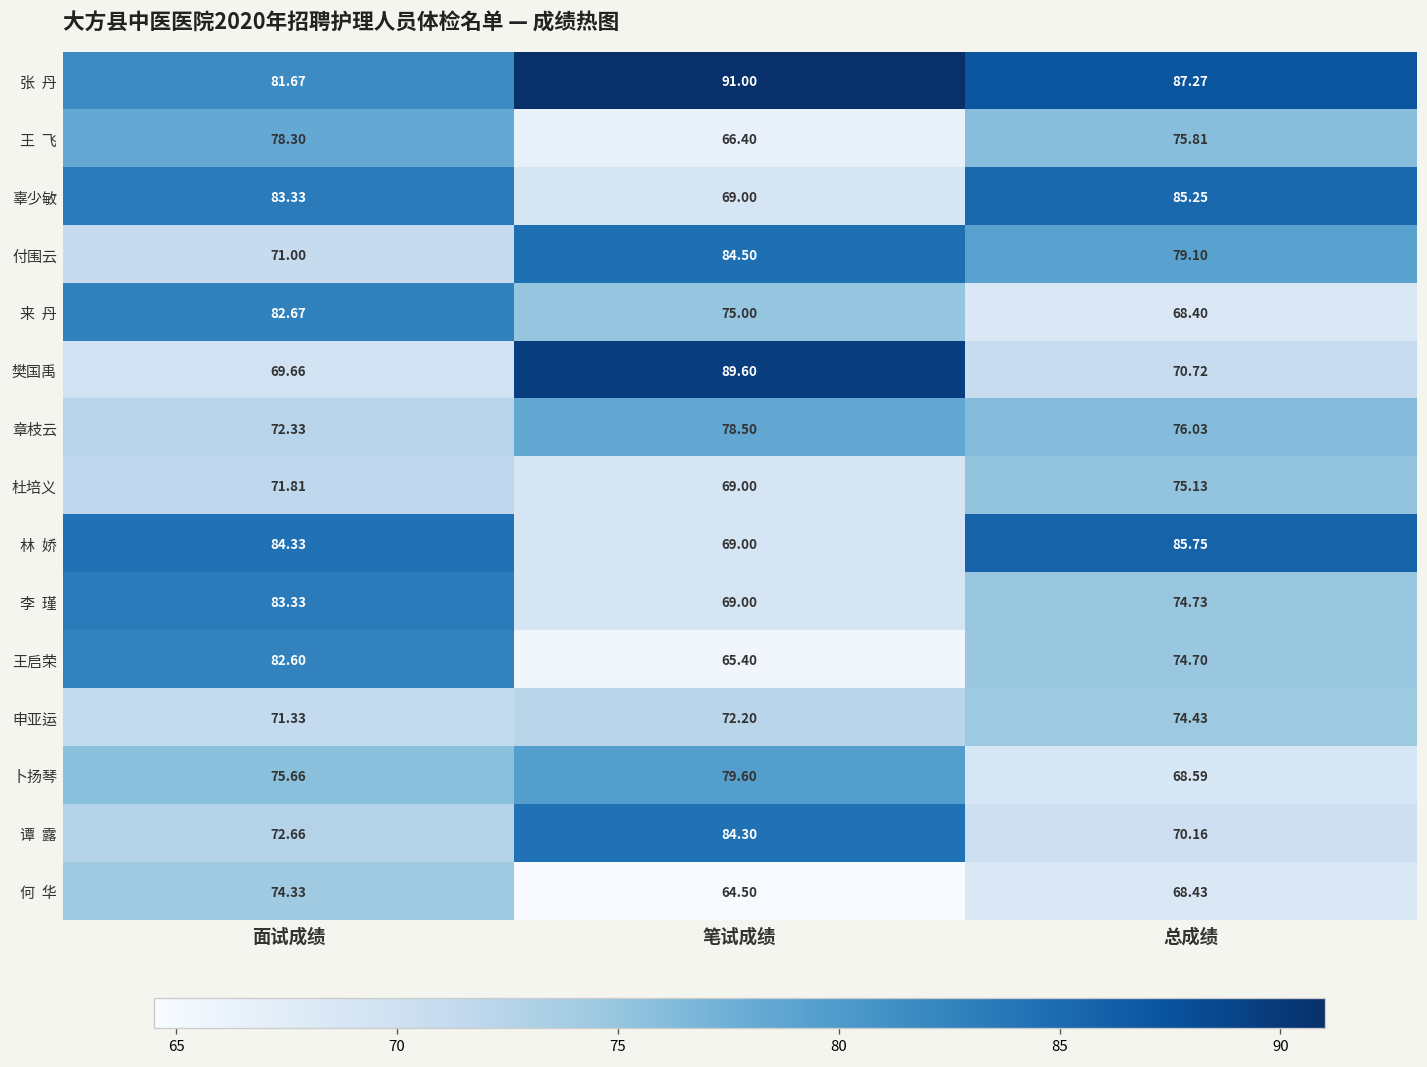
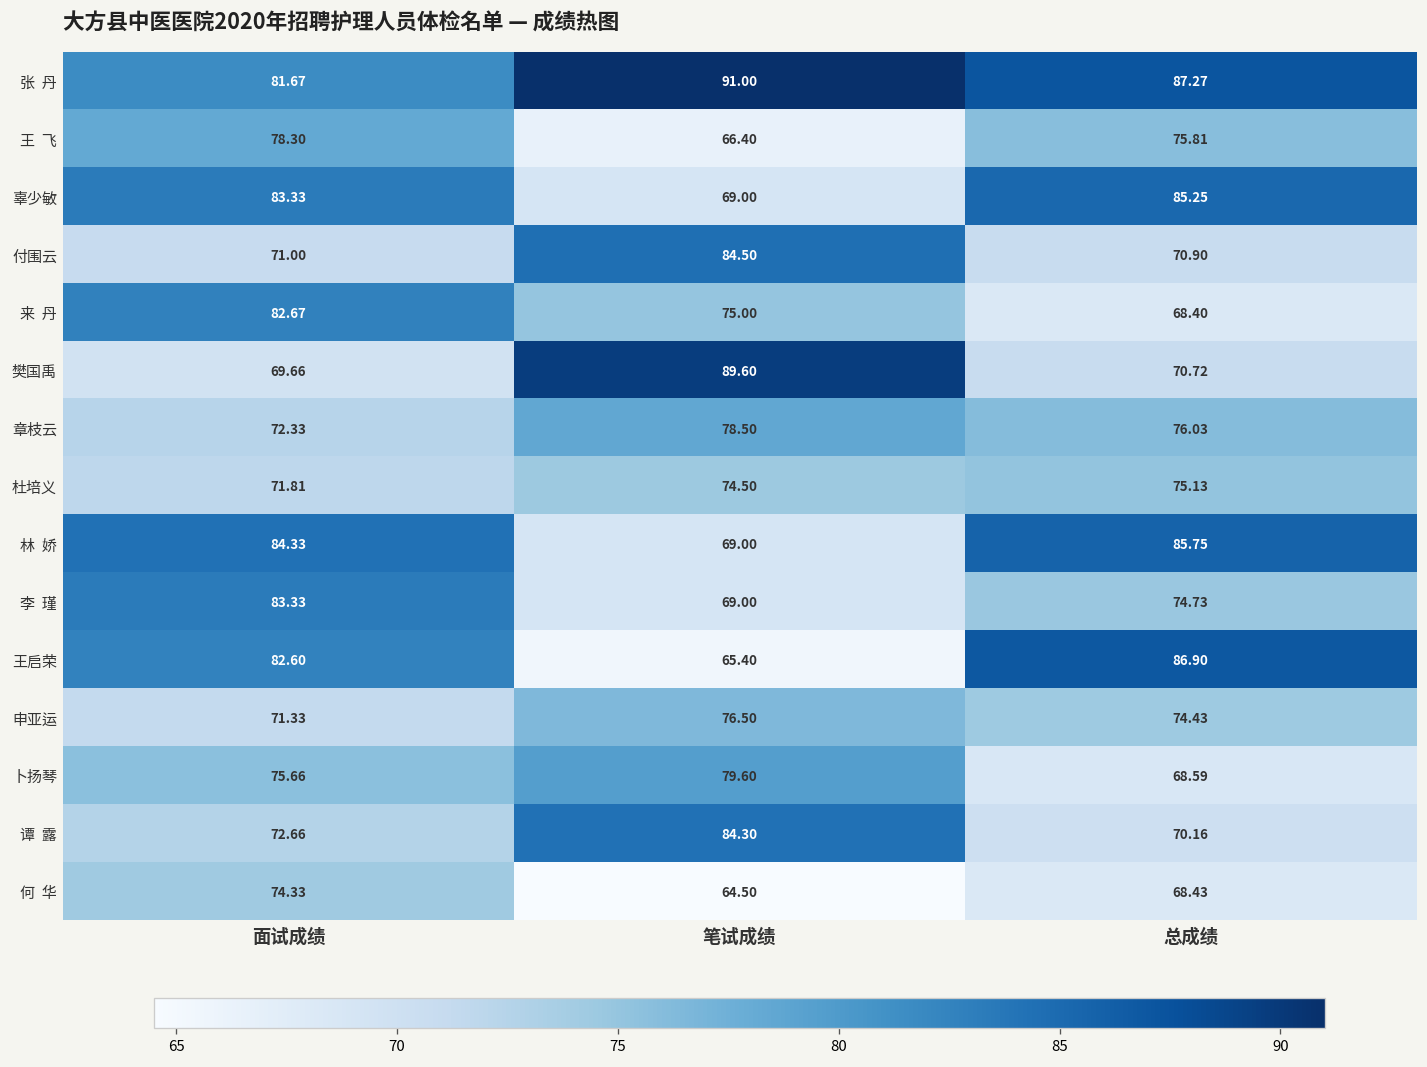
付围云, 总成绩: 79.10 -> 70.90
杜培义, 笔试成绩: 69.00 -> 74.50
王启荣, 总成绩: 74.70 -> 86.90
申亚运, 笔试成绩: 72.20 -> 76.50
